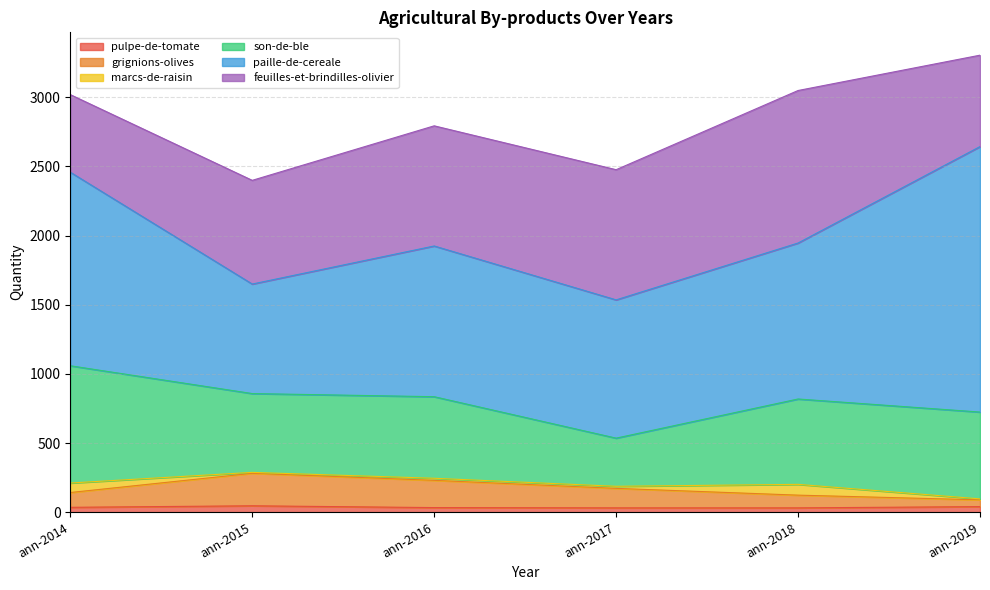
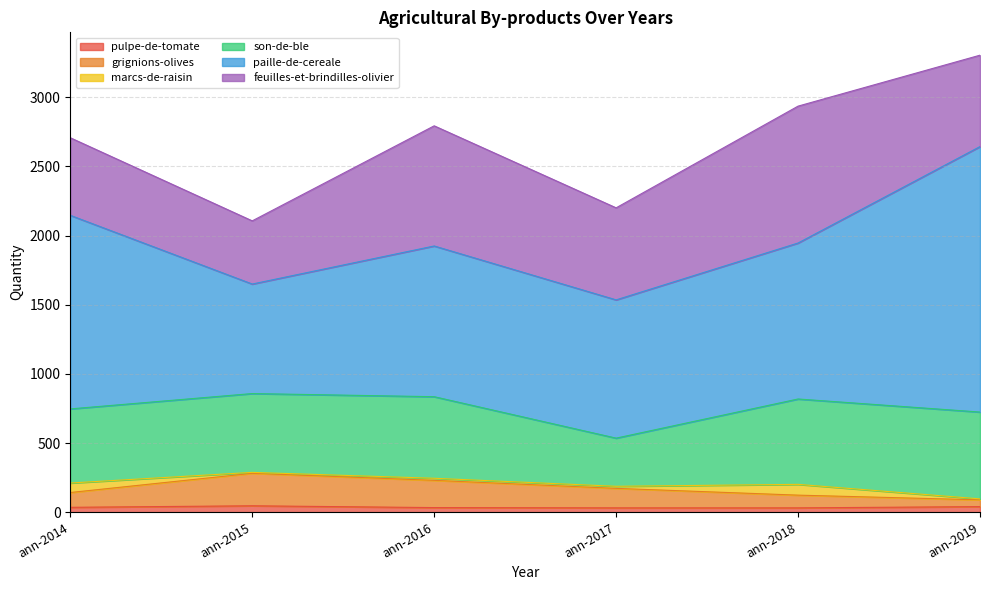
son-de-ble, ann-2014: 850 -> 540
feuilles-et-brindilles-olivier, ann-2015: 750 -> 460
feuilles-et-brindilles-olivier, ann-2017: 940 -> 670
feuilles-et-brindilles-olivier, ann-2018: 1100 -> 990
